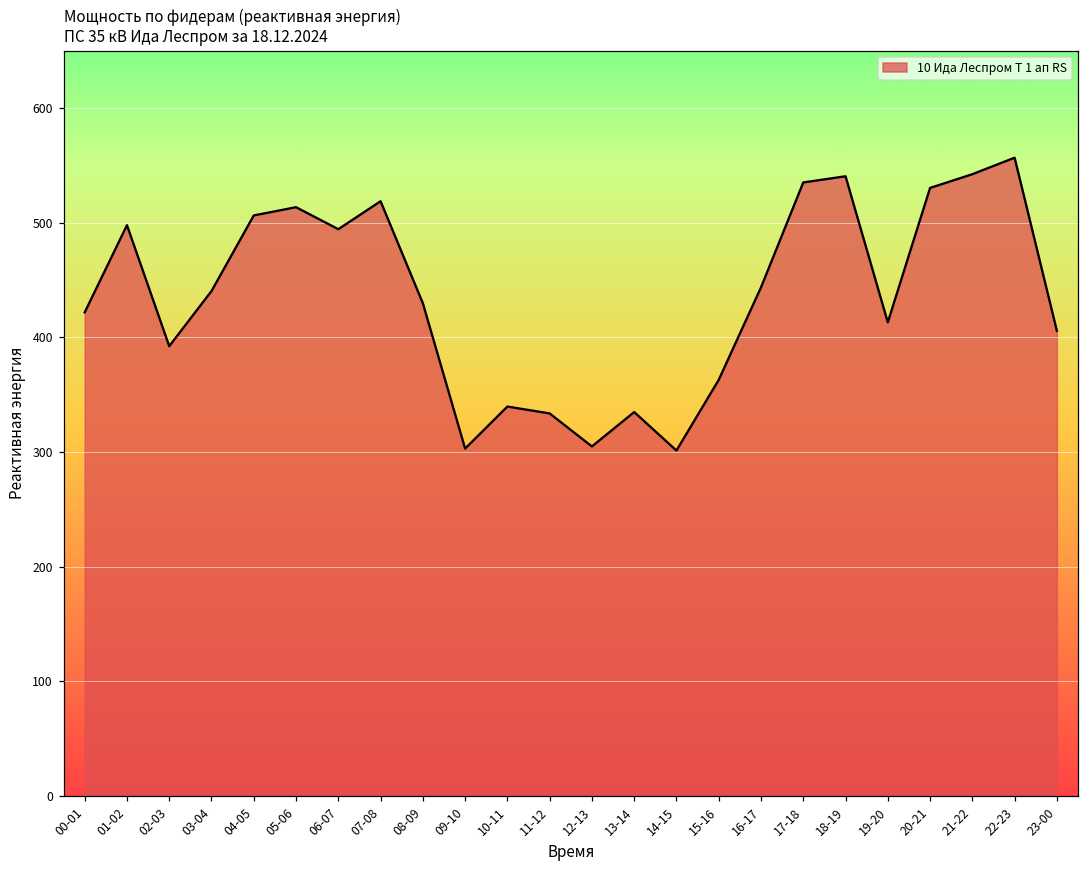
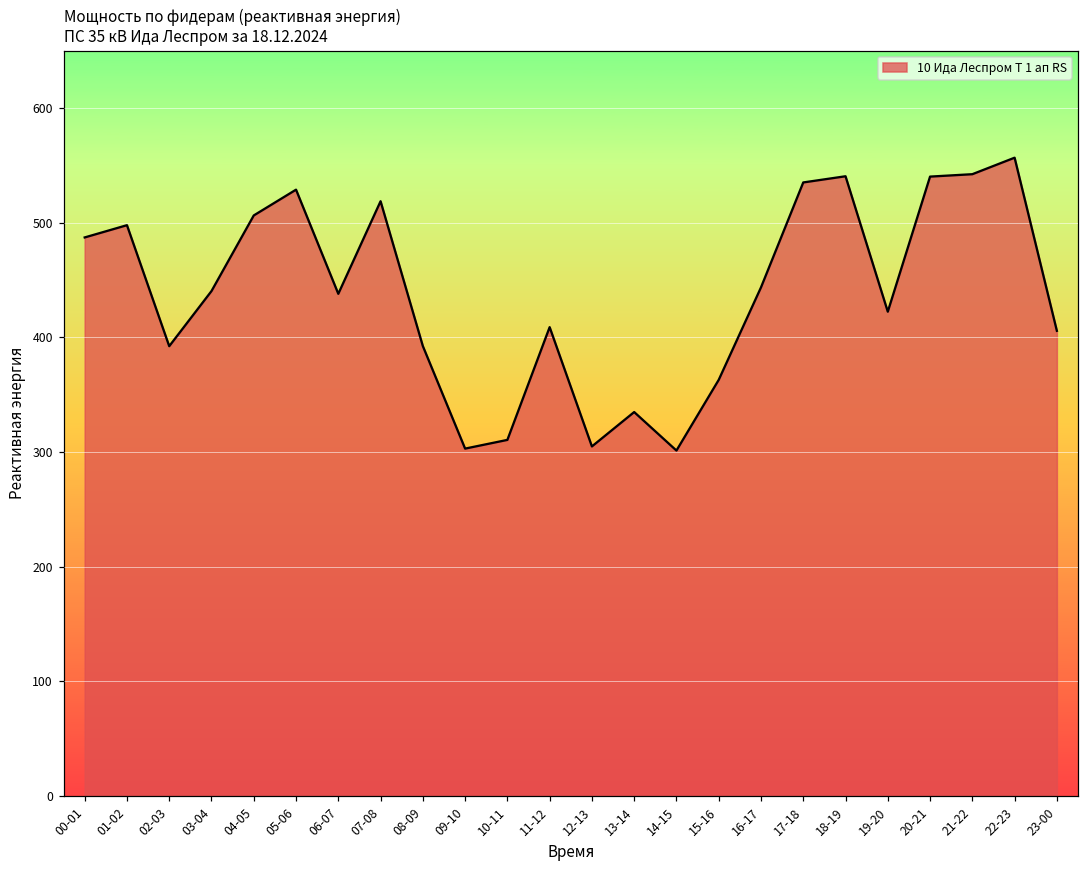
00-01: 422 -> 487
05-06: 514 -> 529
06-07: 494 -> 438
08-09: 430 -> 392
10-11: 340 -> 311
11-12: 334 -> 409
19-20: 413 -> 422
20-21: 530 -> 540
